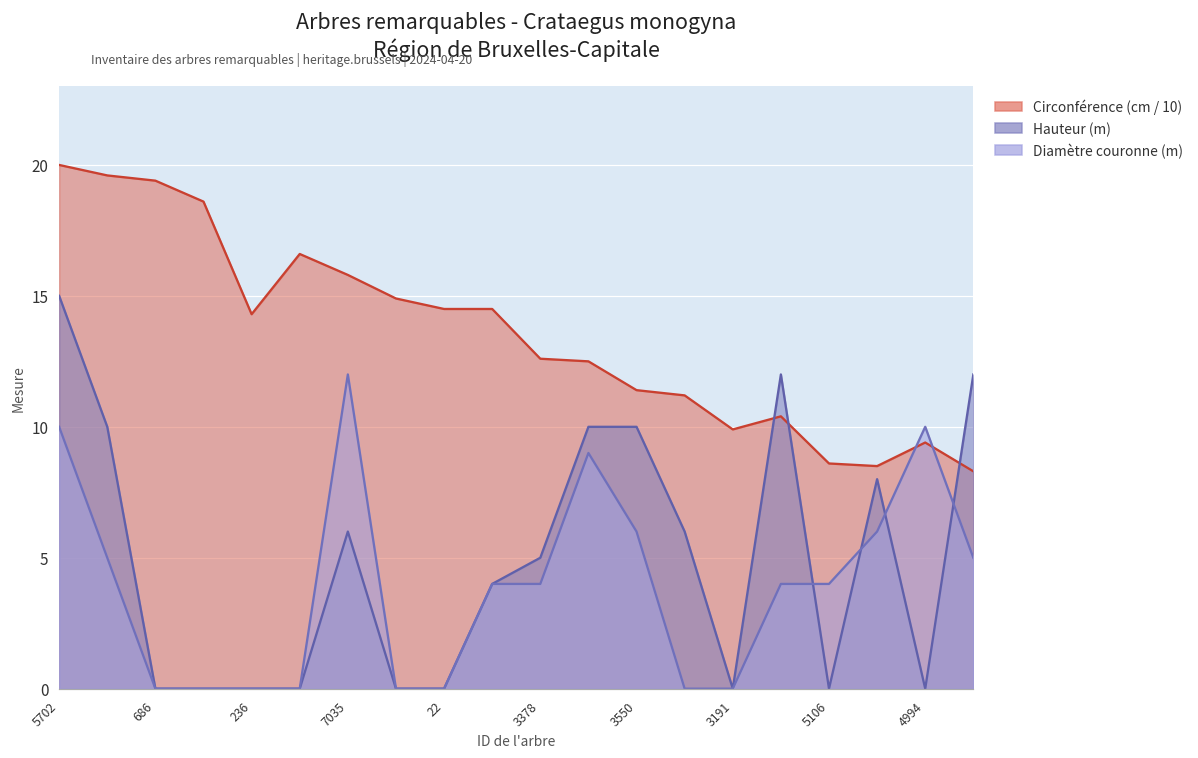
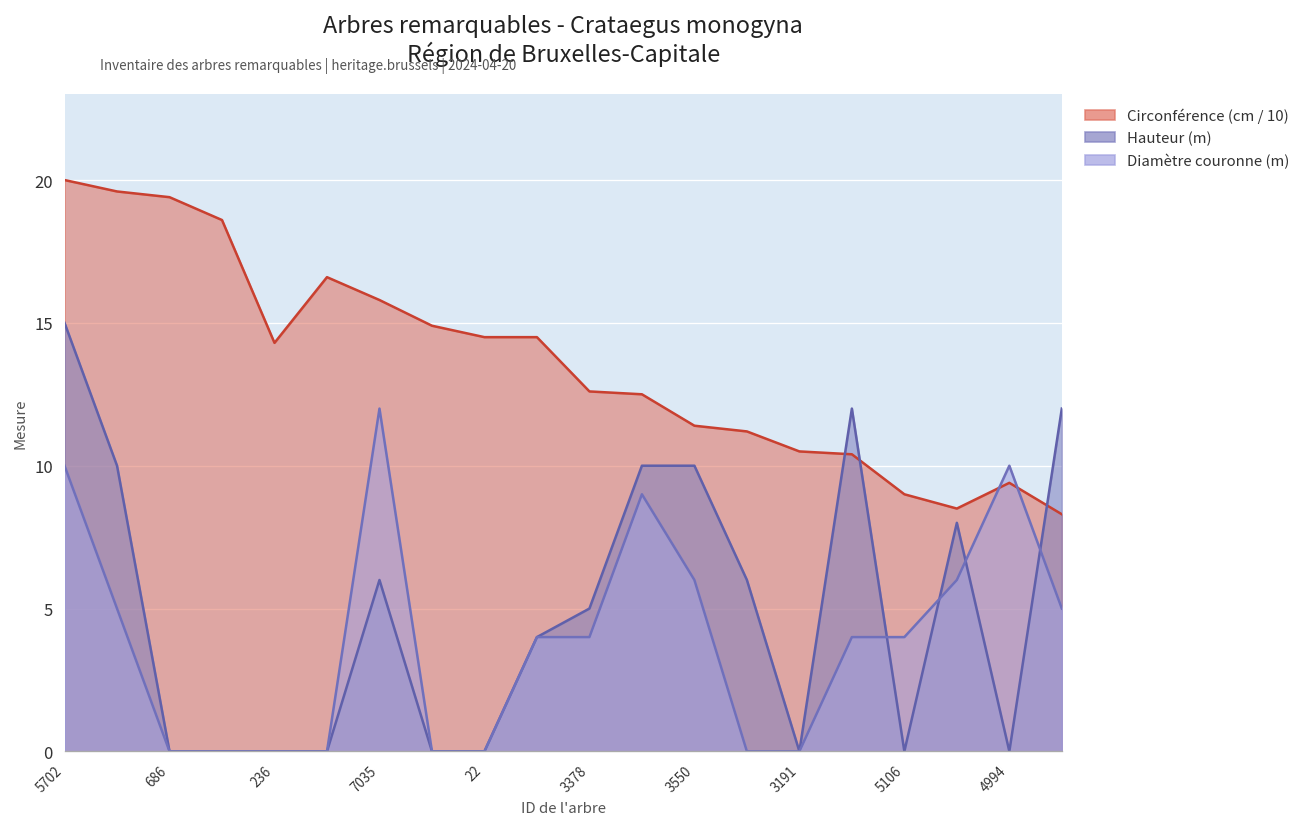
Circonférence (cm / 10), 3191: 9.9 -> 10.5
Circonférence (cm / 10), 5106: 8.6 -> 9.0
